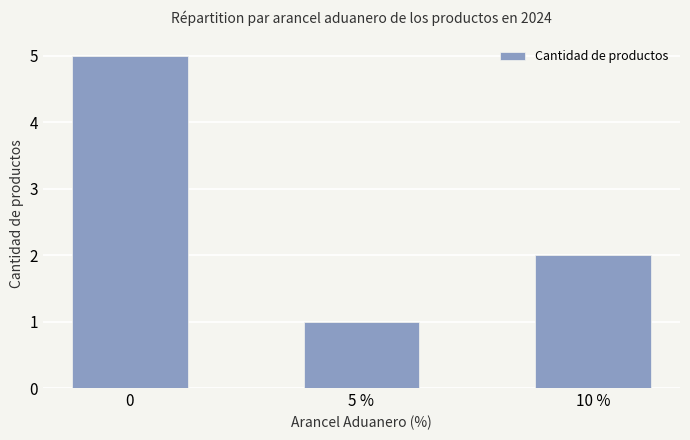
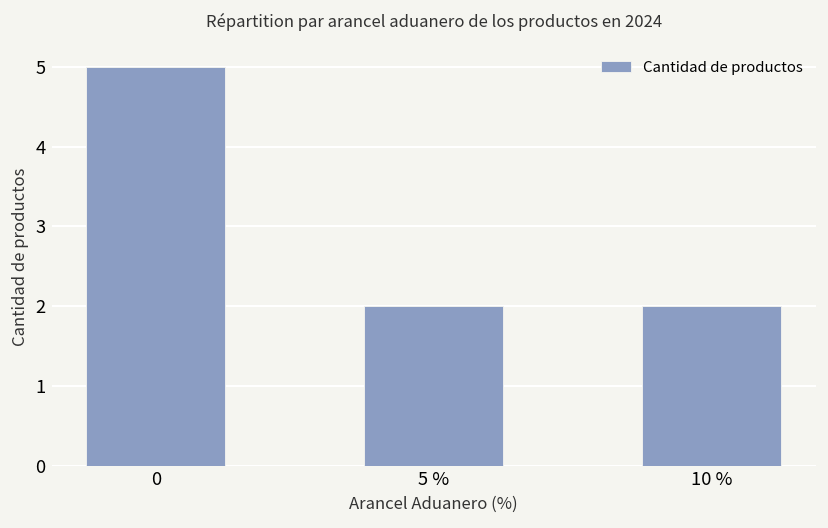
5 %: 1 -> 2
